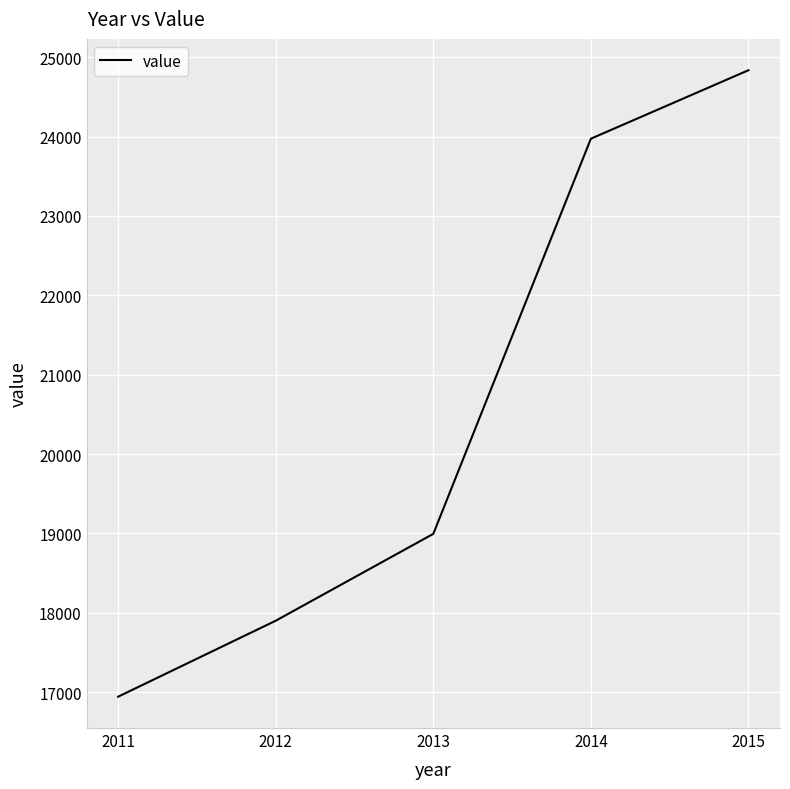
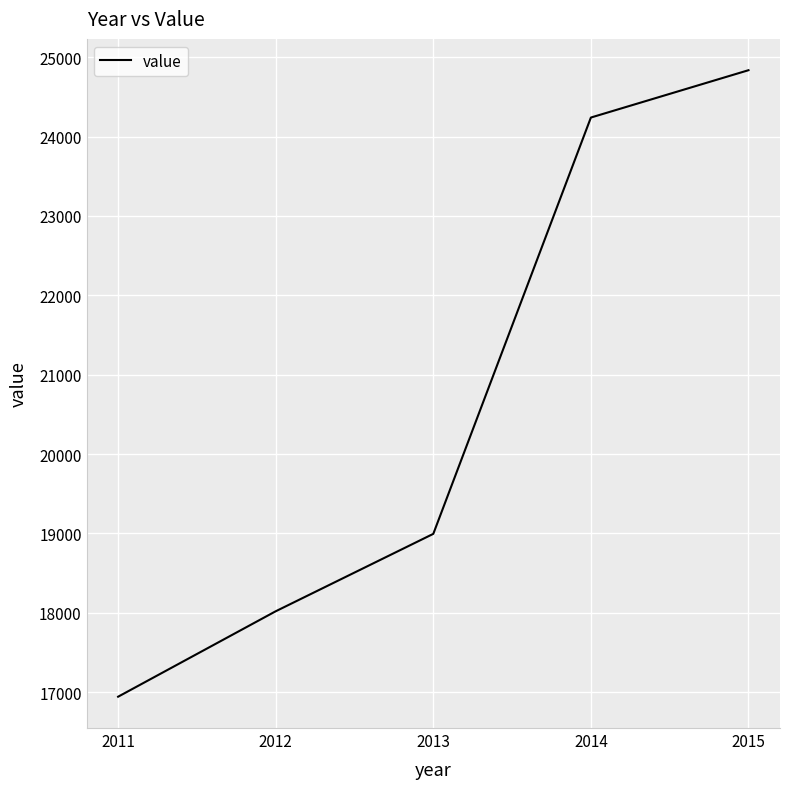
2012: 17900 -> 18000
2014: 24000 -> 24200
